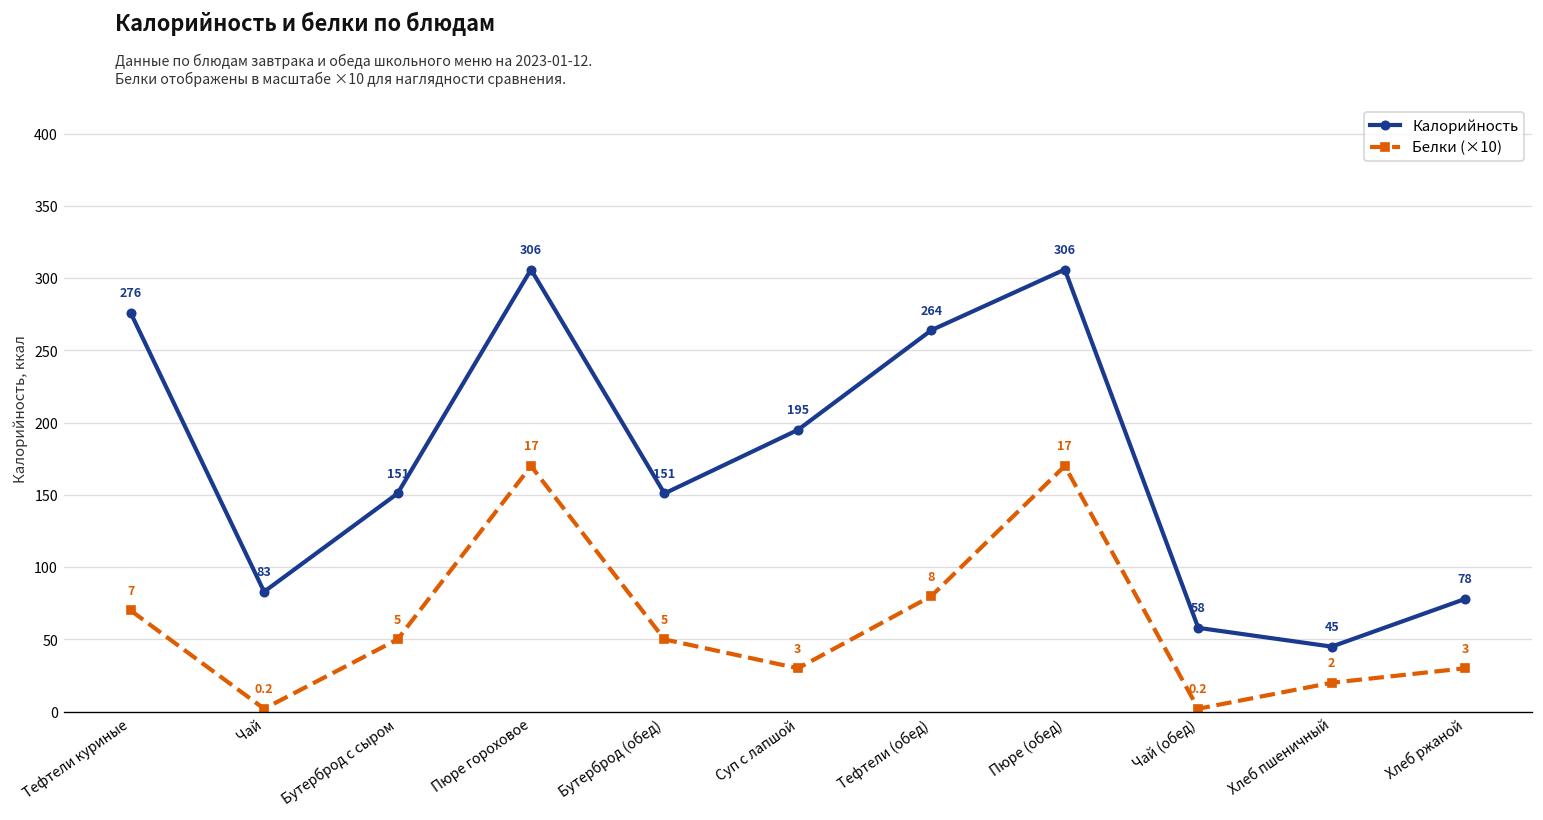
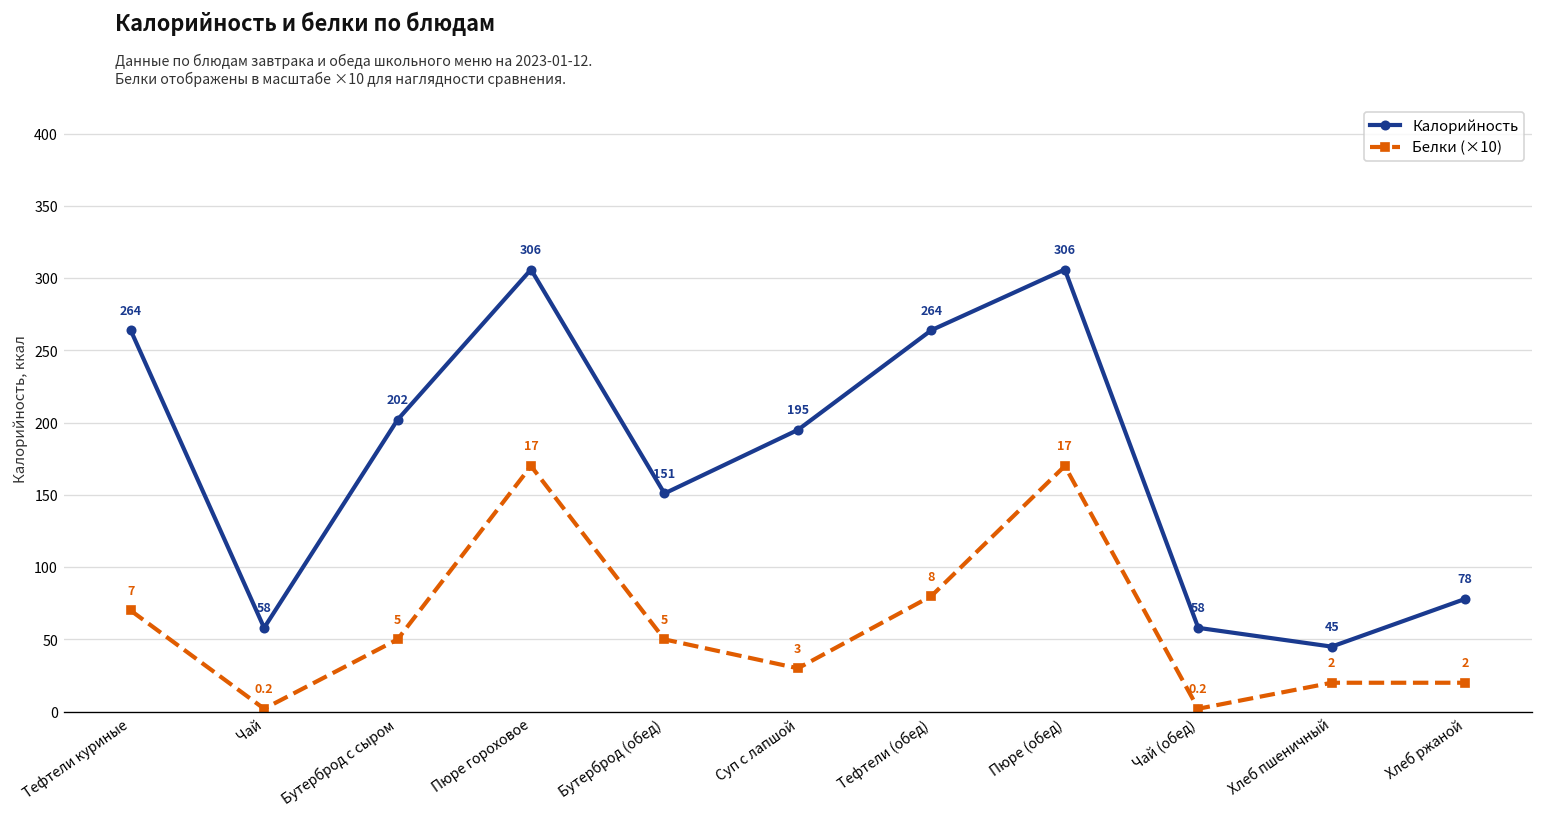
Калорийность, Тефтели куриные: 276 -> 264
Калорийность, Чай: 83 -> 58
Калорийность, Бутерброд с сыром: 151 -> 202
Белки (×10), Хлеб ржаной: 3 -> 2
